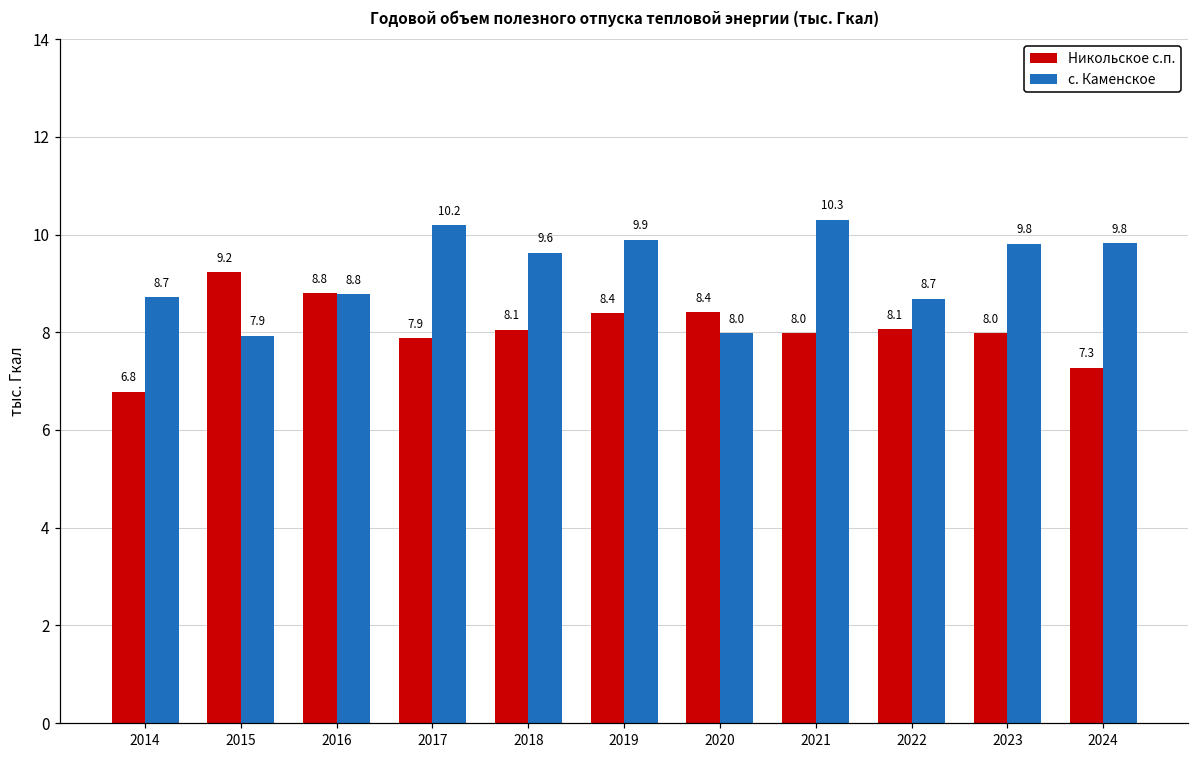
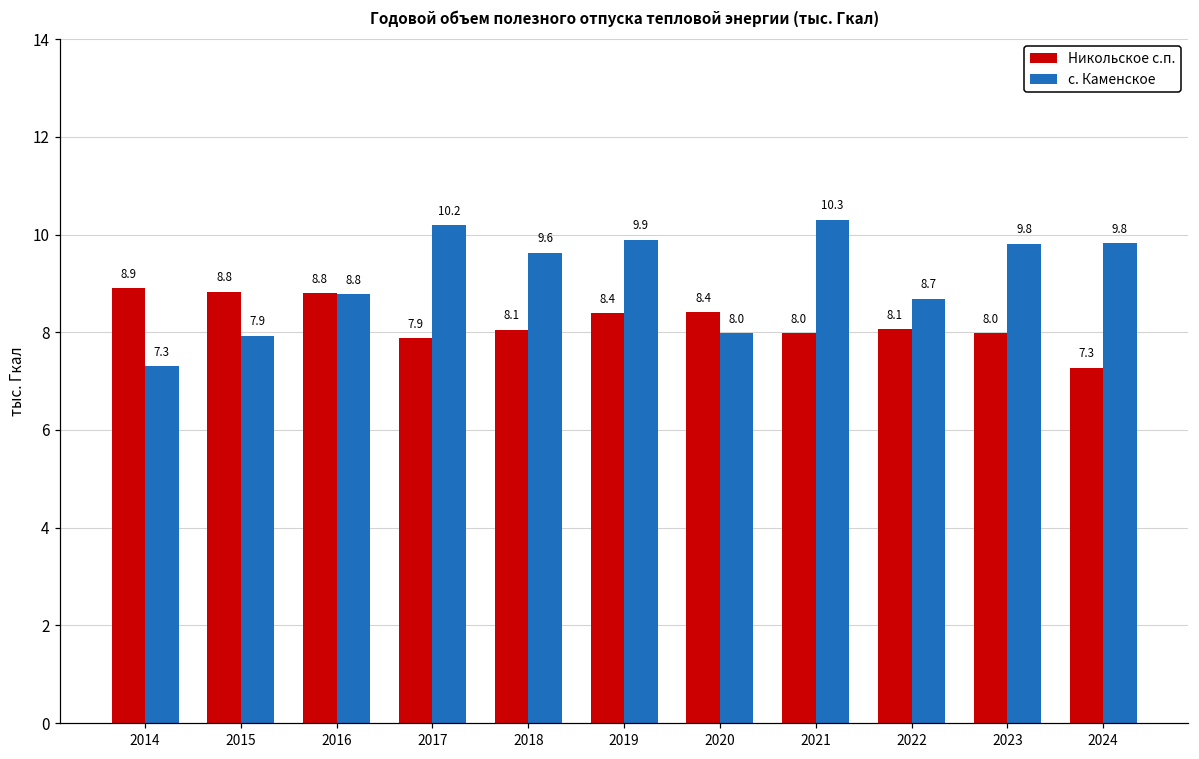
Никольское с.п., 2014: 6.8 -> 8.9
с. Каменское, 2014: 8.7 -> 7.3
Никольское с.п., 2015: 9.2 -> 8.8
